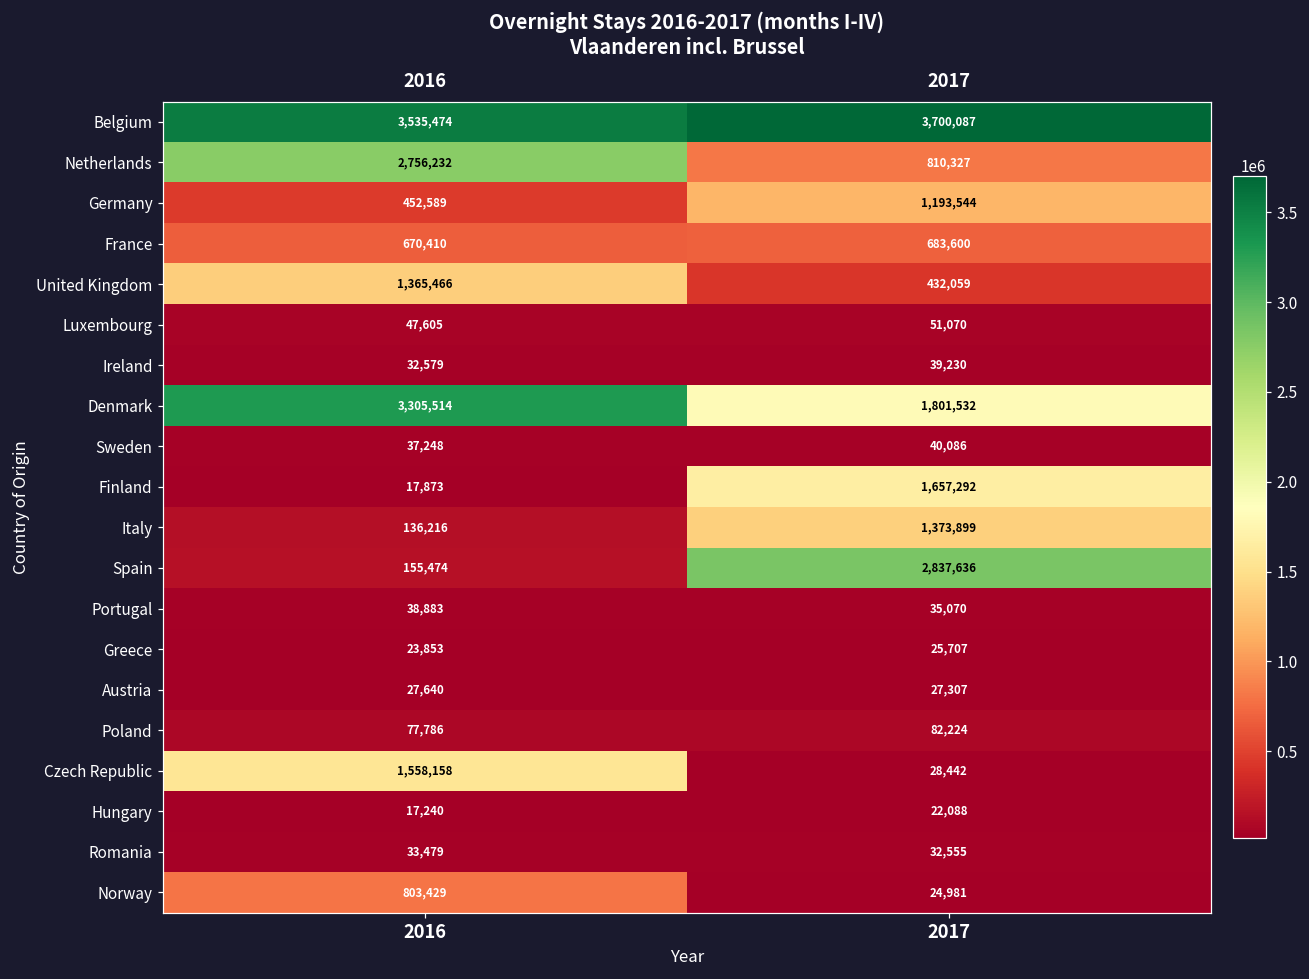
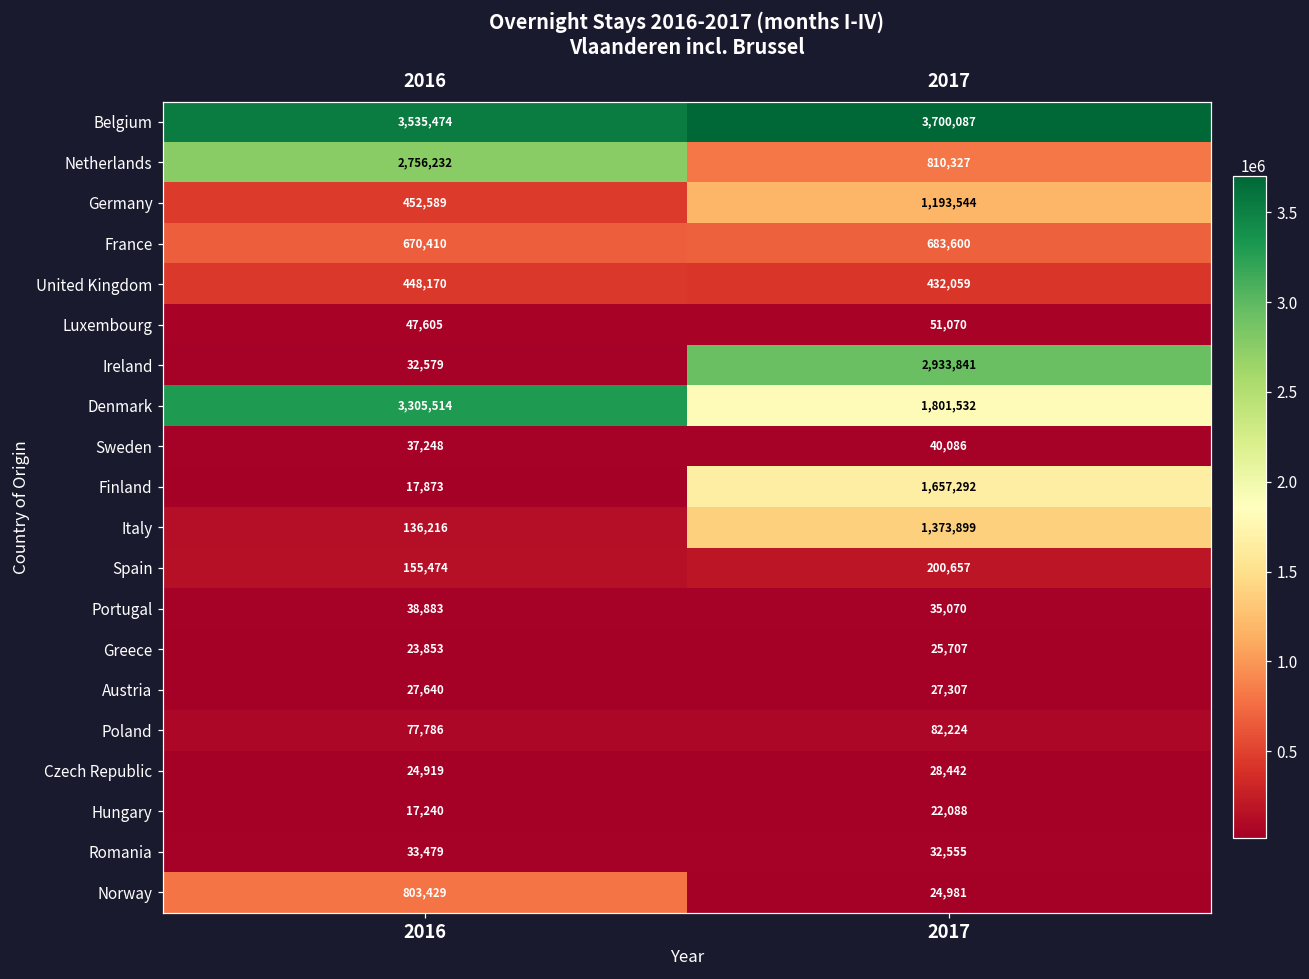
United Kingdom, 2016: 1,365,466 -> 448,170
Ireland, 2017: 39,230 -> 2,933,841
Spain, 2017: 2,837,636 -> 200,657
Czech Republic, 2016: 1,558,158 -> 24,919
